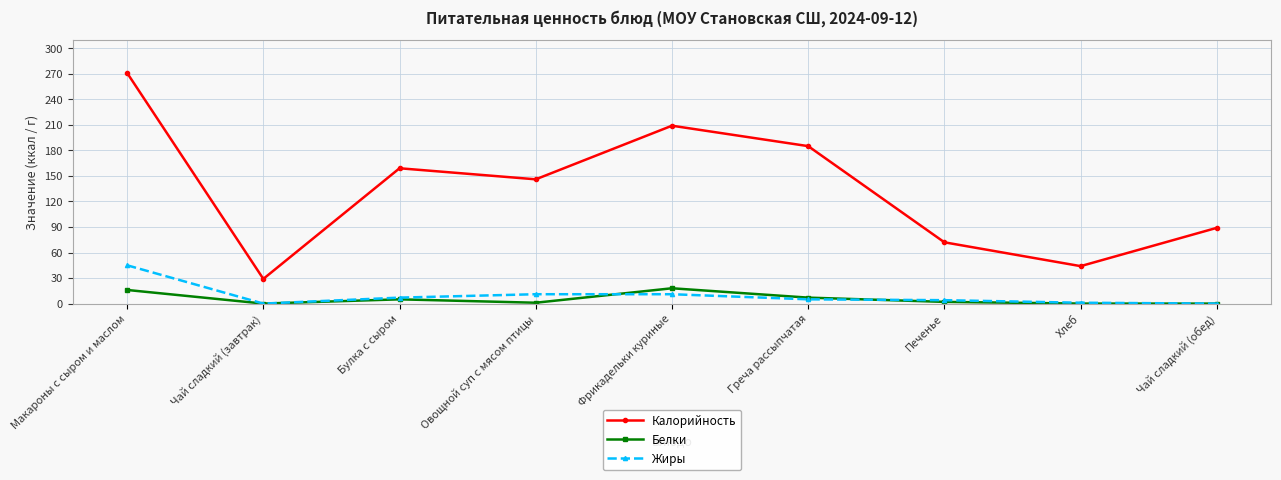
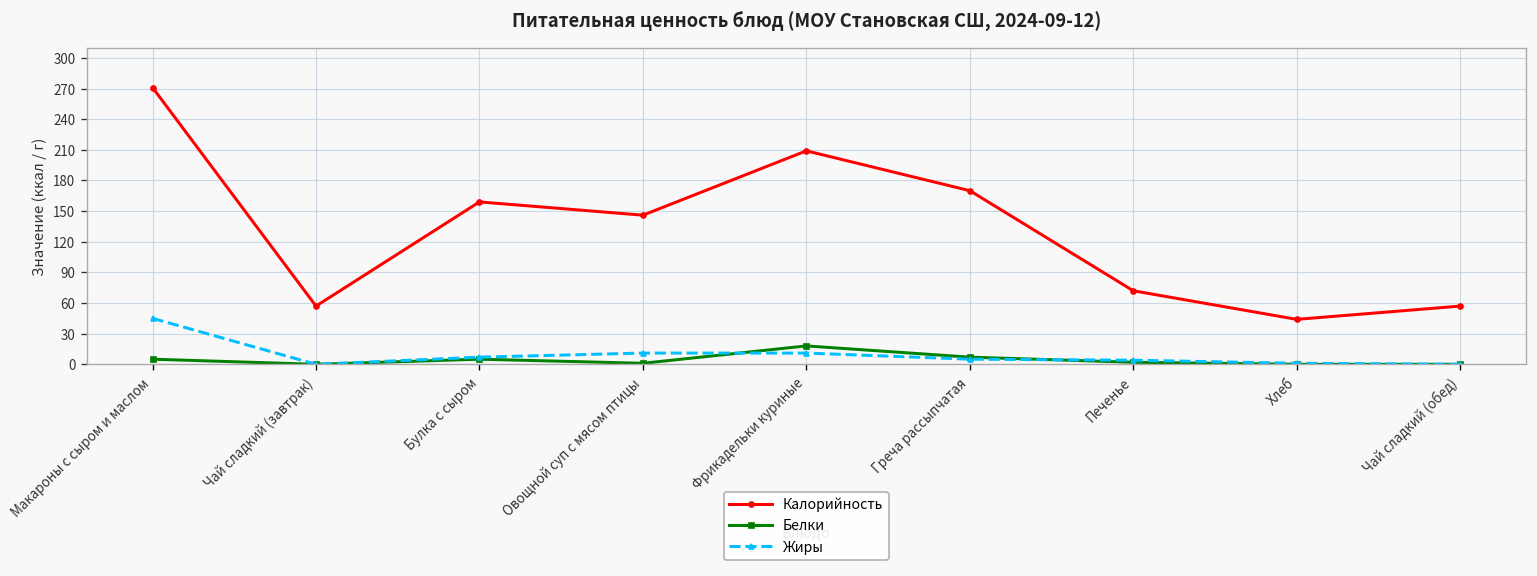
Белки, Макароны с сыром и маслом: 20 -> 10
Калорийность, Чай сладкий (завтрак): 30 -> 60
Калорийность, Греча рассыпчатая: 190 -> 170
Калорийность, Чай сладкий (обед): 90 -> 60
